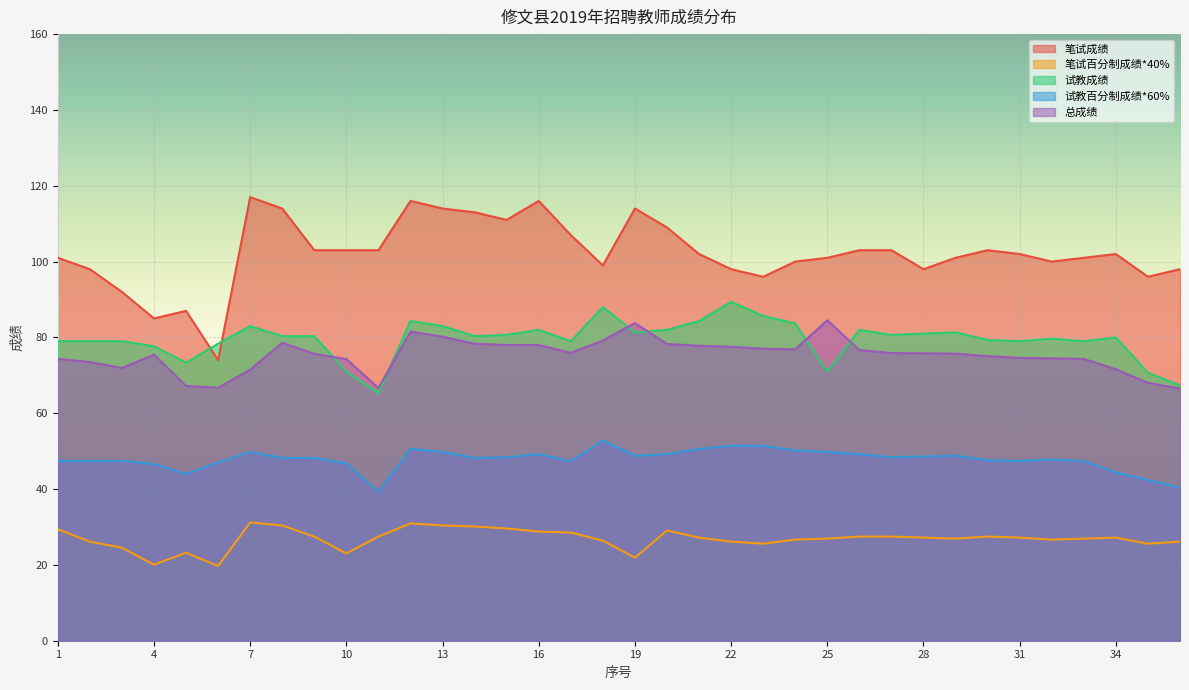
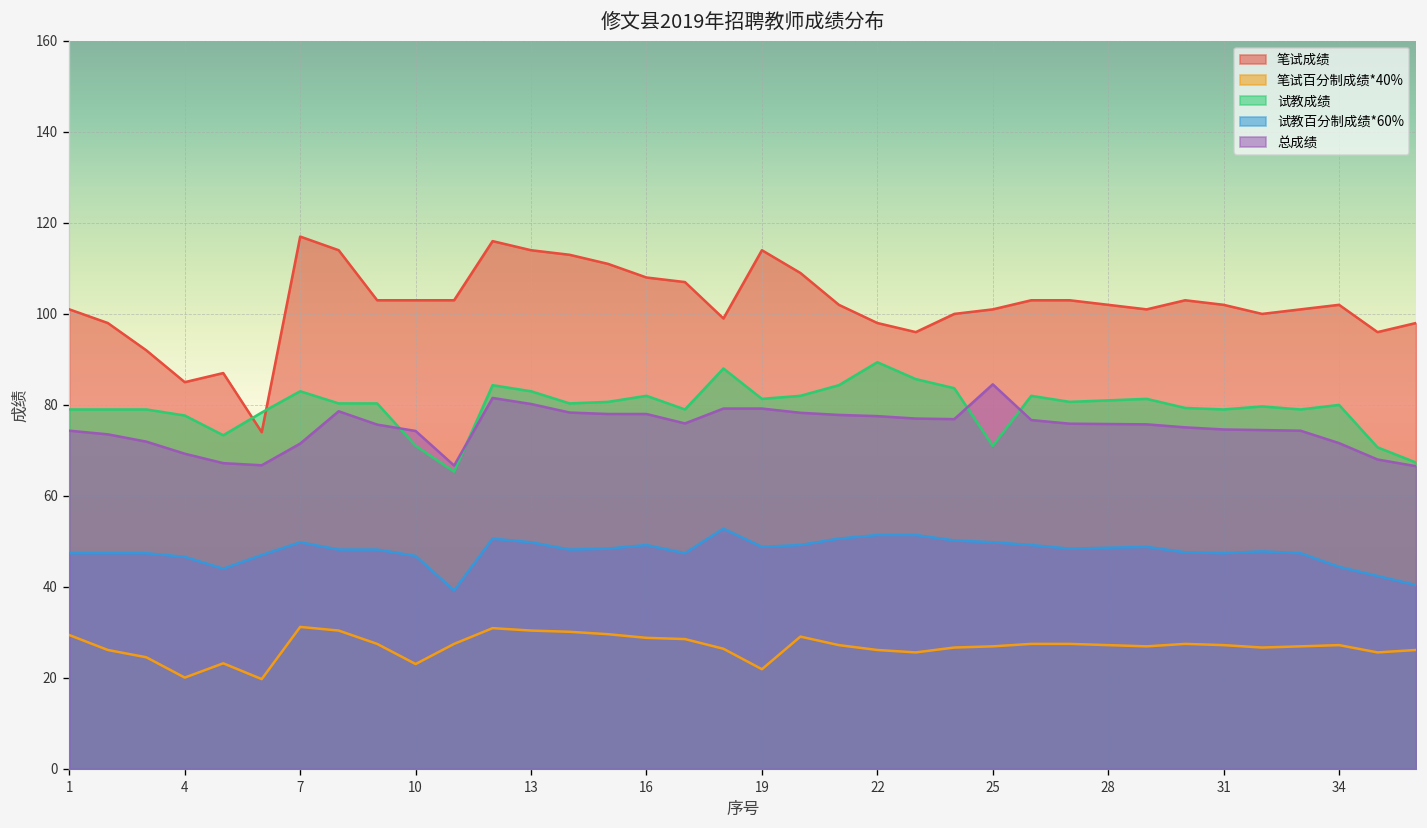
总成绩, 4: 75 -> 69
笔试成绩, 16: 116 -> 108
总成绩, 19: 84 -> 79
笔试成绩, 28: 98 -> 102
